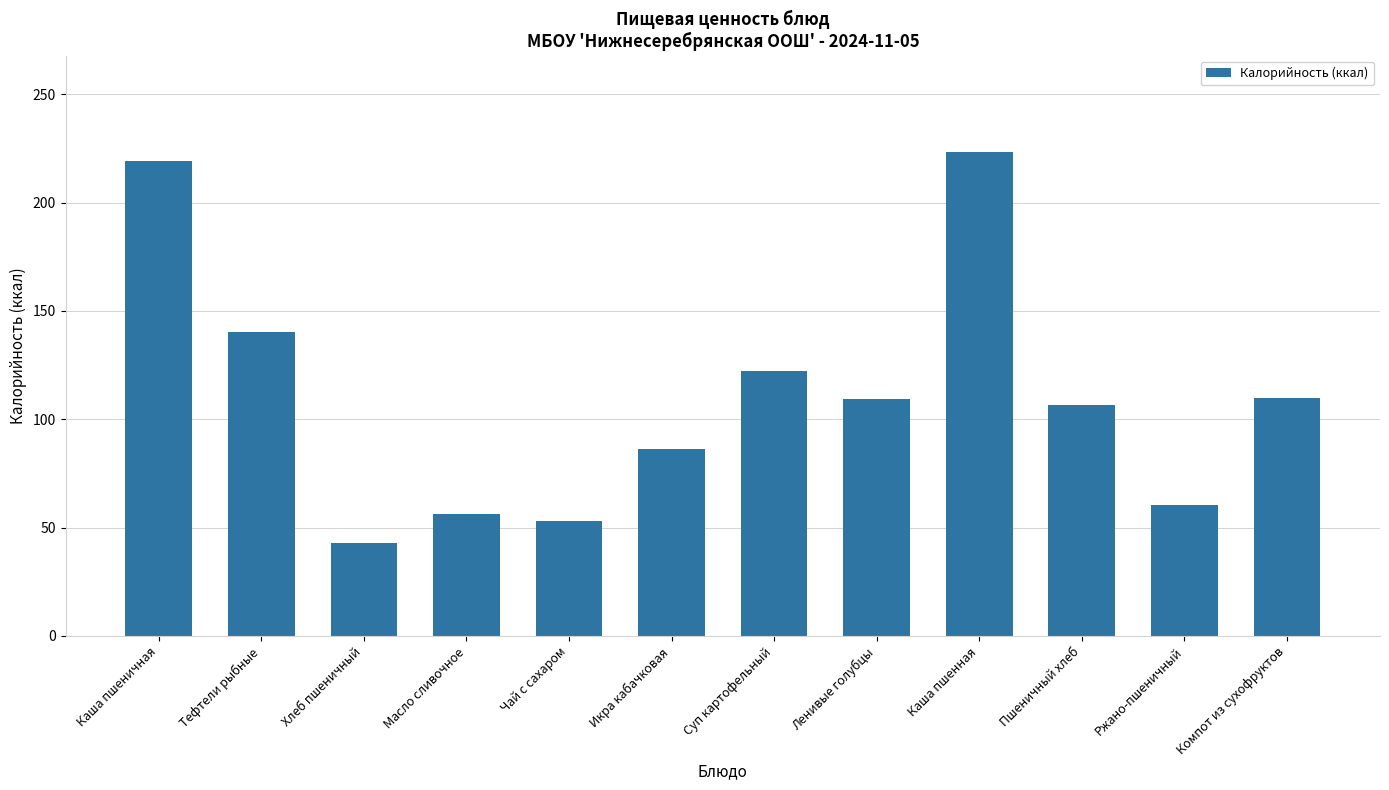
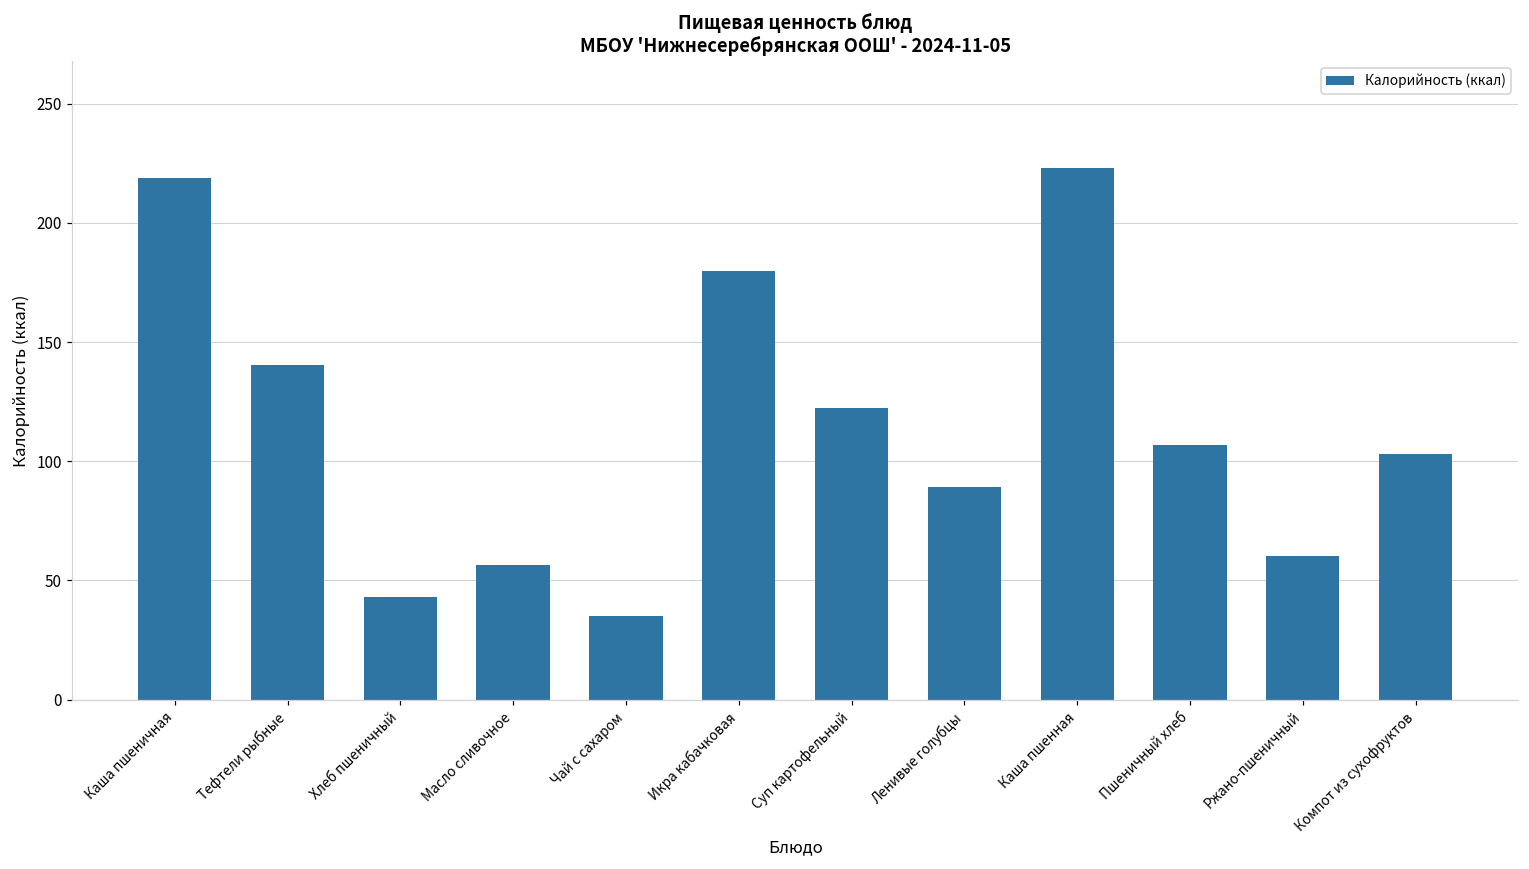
Чай с сахаром: 53 -> 35
Икра кабачковая: 86 -> 180
Ленивые голубцы: 109 -> 89
Компот из сухофруктов: 110 -> 103
